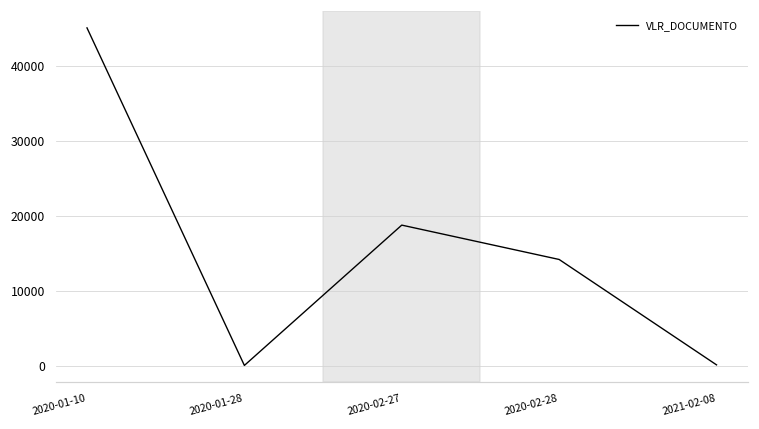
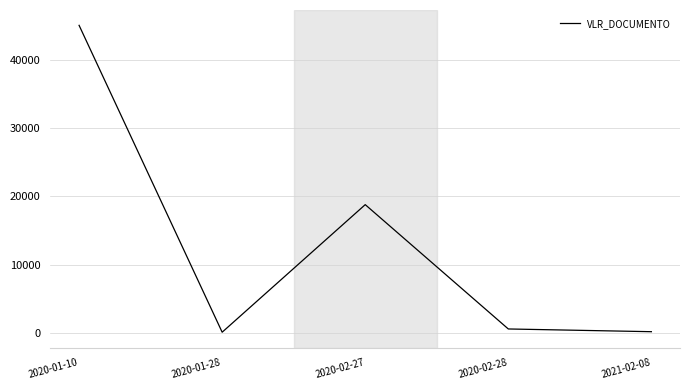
2020-02-28: 14000 -> 1000
